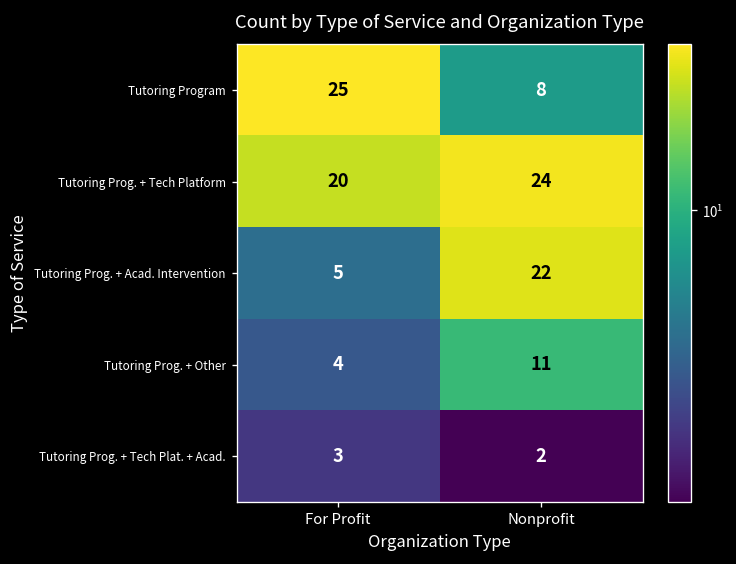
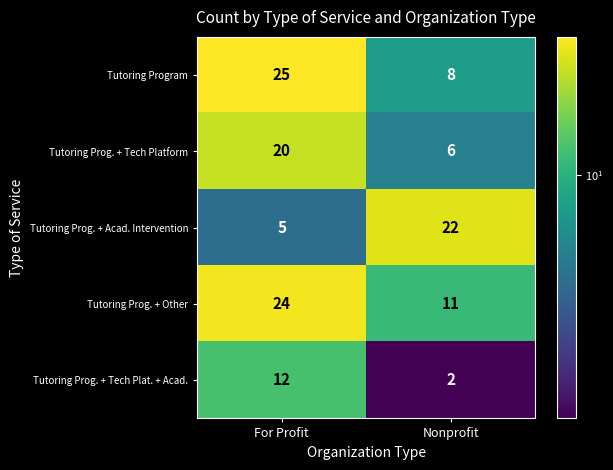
Tutoring Prog. + Tech Platform, Nonprofit: 24 -> 6
Tutoring Prog. + Other, For Profit: 4 -> 24
Tutoring Prog. + Tech Plat. + Acad., For Profit: 3 -> 12
